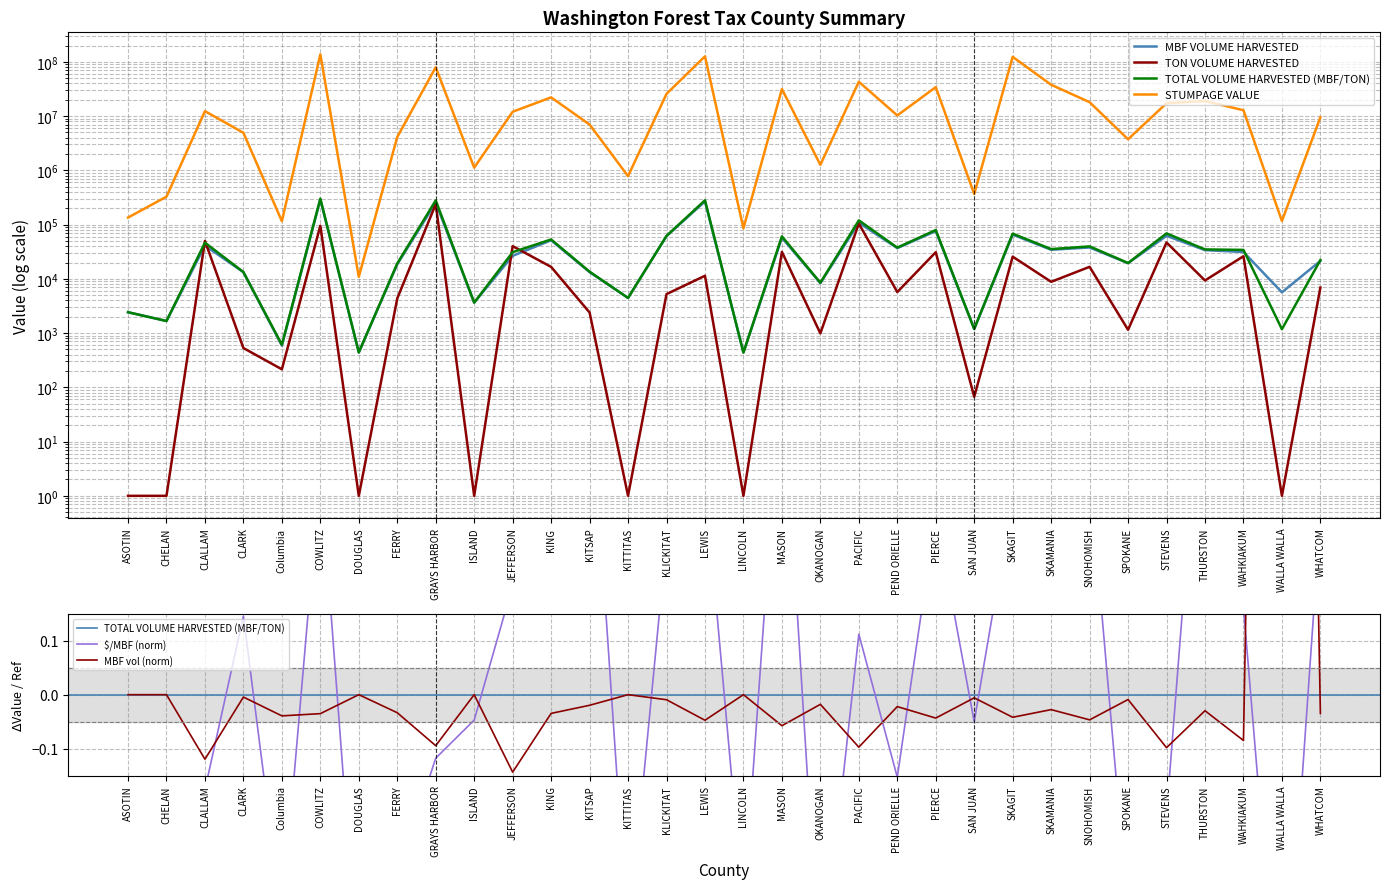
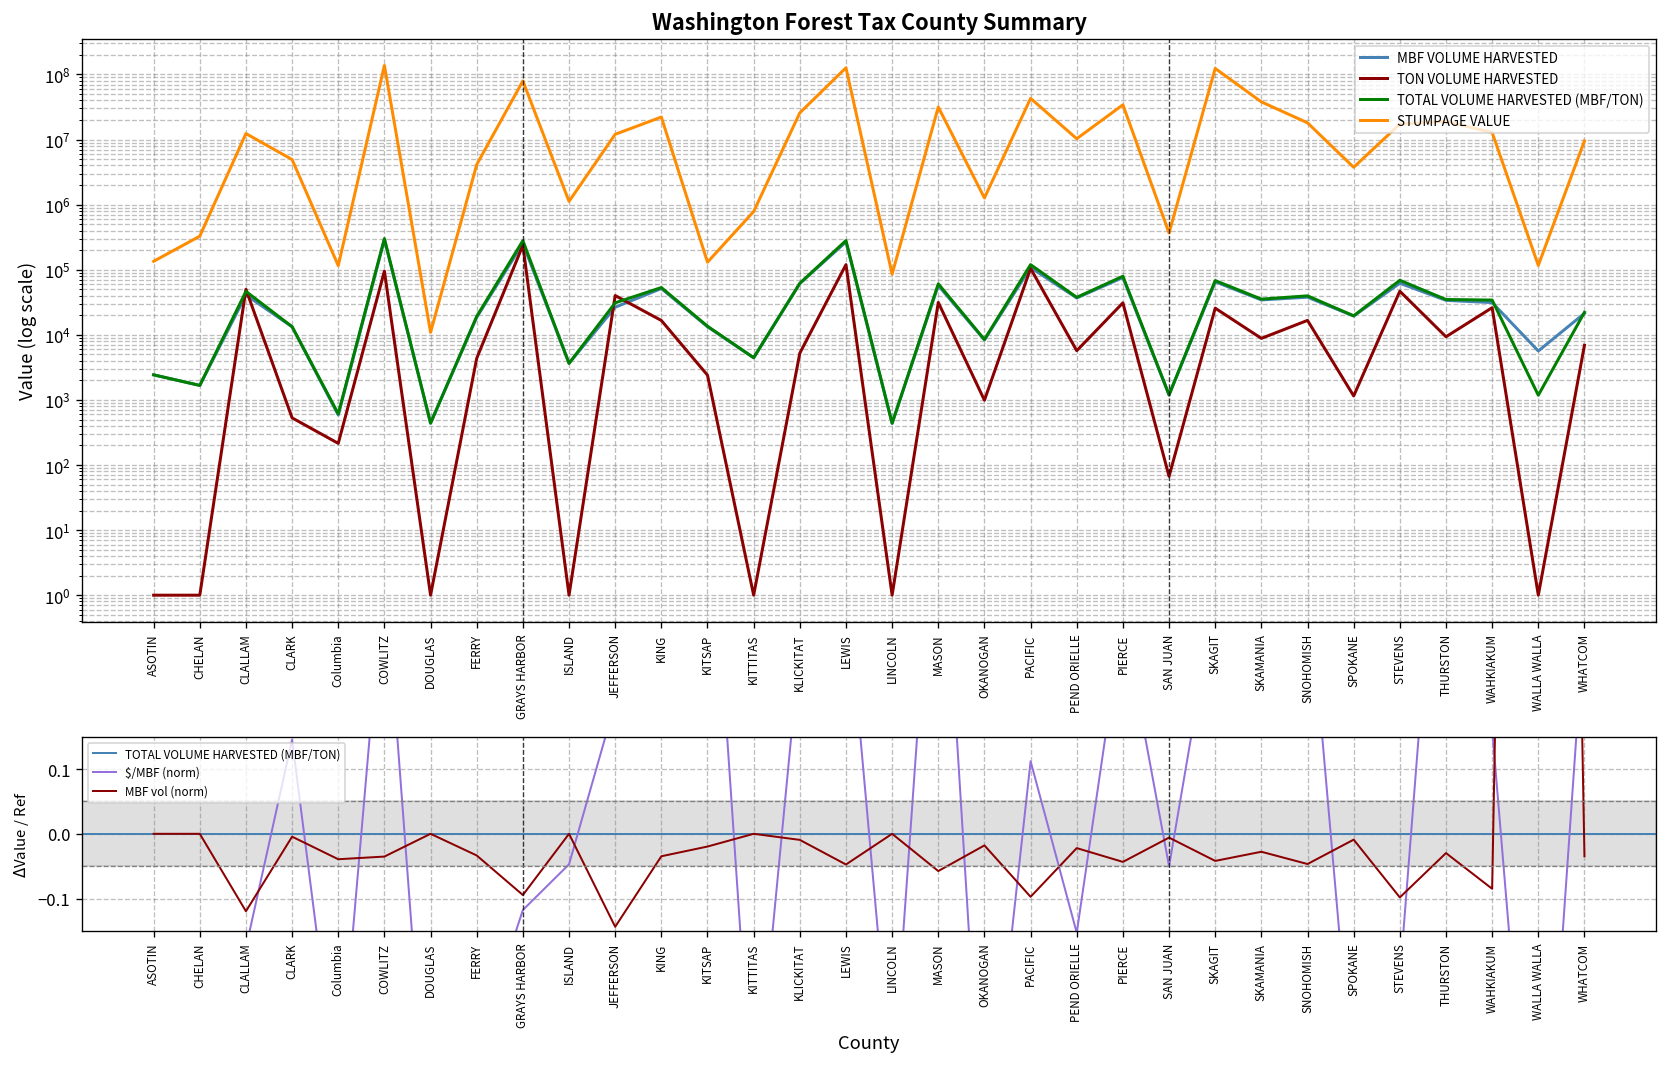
Washington Forest Tax County Summary, STUMPAGE VALUE, KITSAP: 7000000 -> 130000
Washington Forest Tax County Summary, TON VOLUME HARVESTED, LEWIS: 11000 -> 120000
